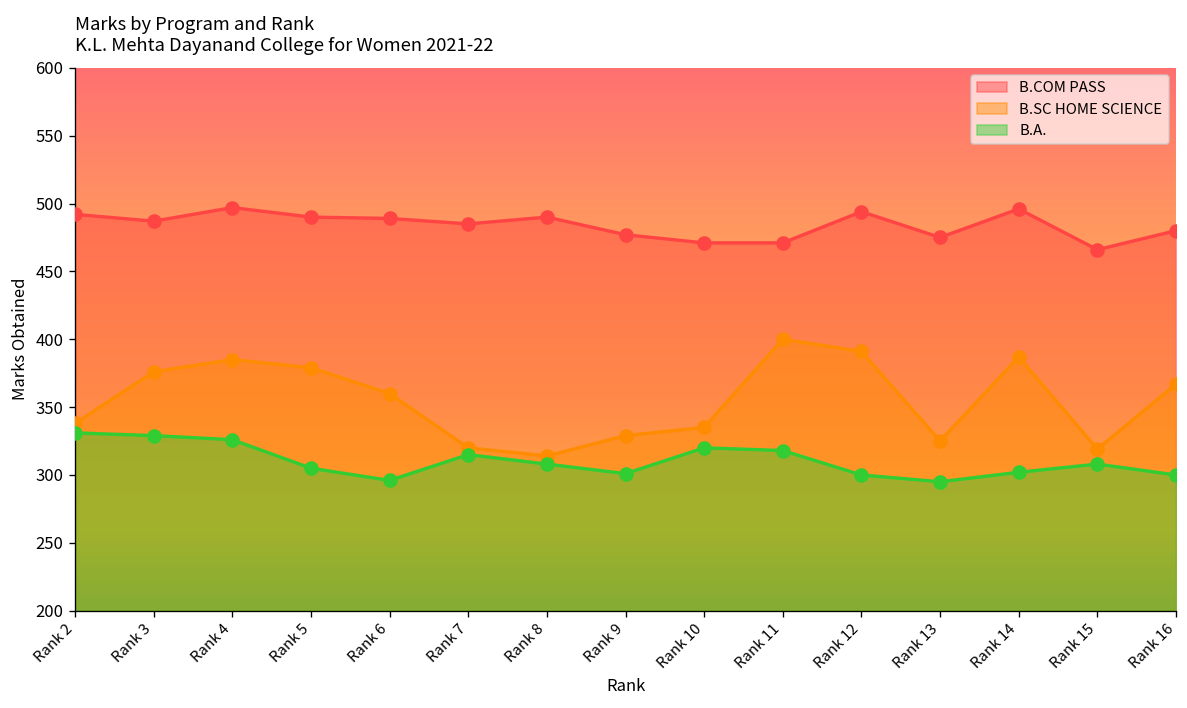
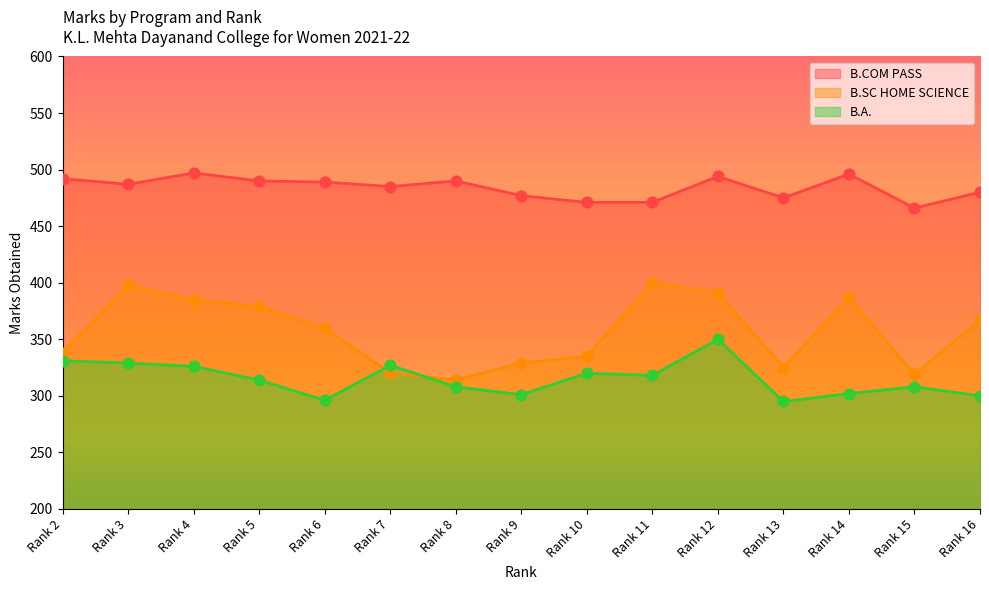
B.SC HOME SCIENCE, Rank 3: 376 -> 398
B.A., Rank 5: 305 -> 314
B.A., Rank 7: 315 -> 327
B.A., Rank 12: 300 -> 350
